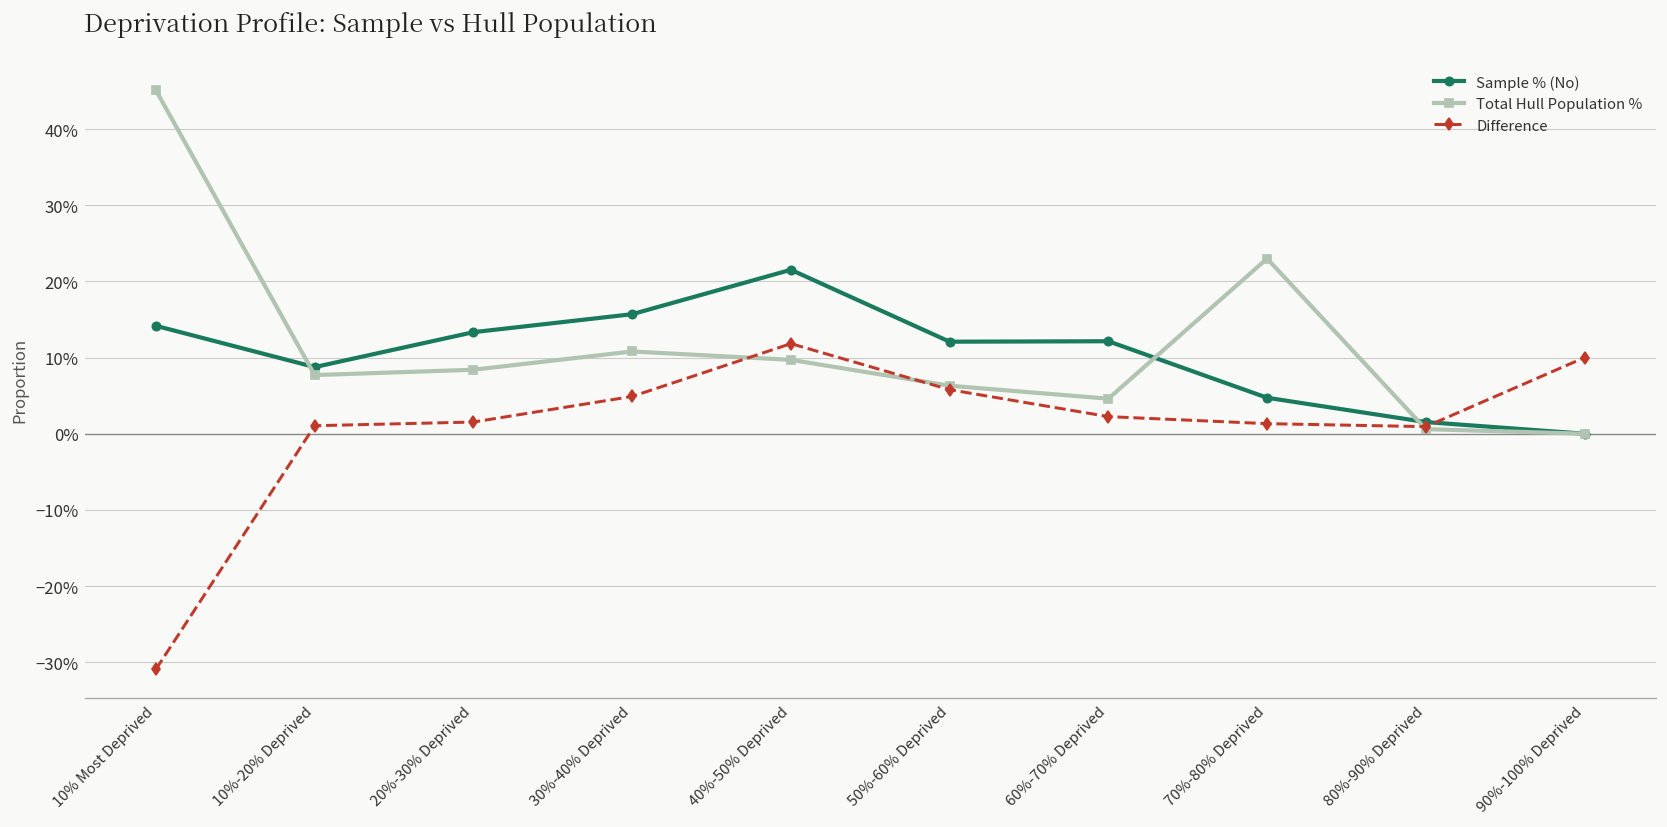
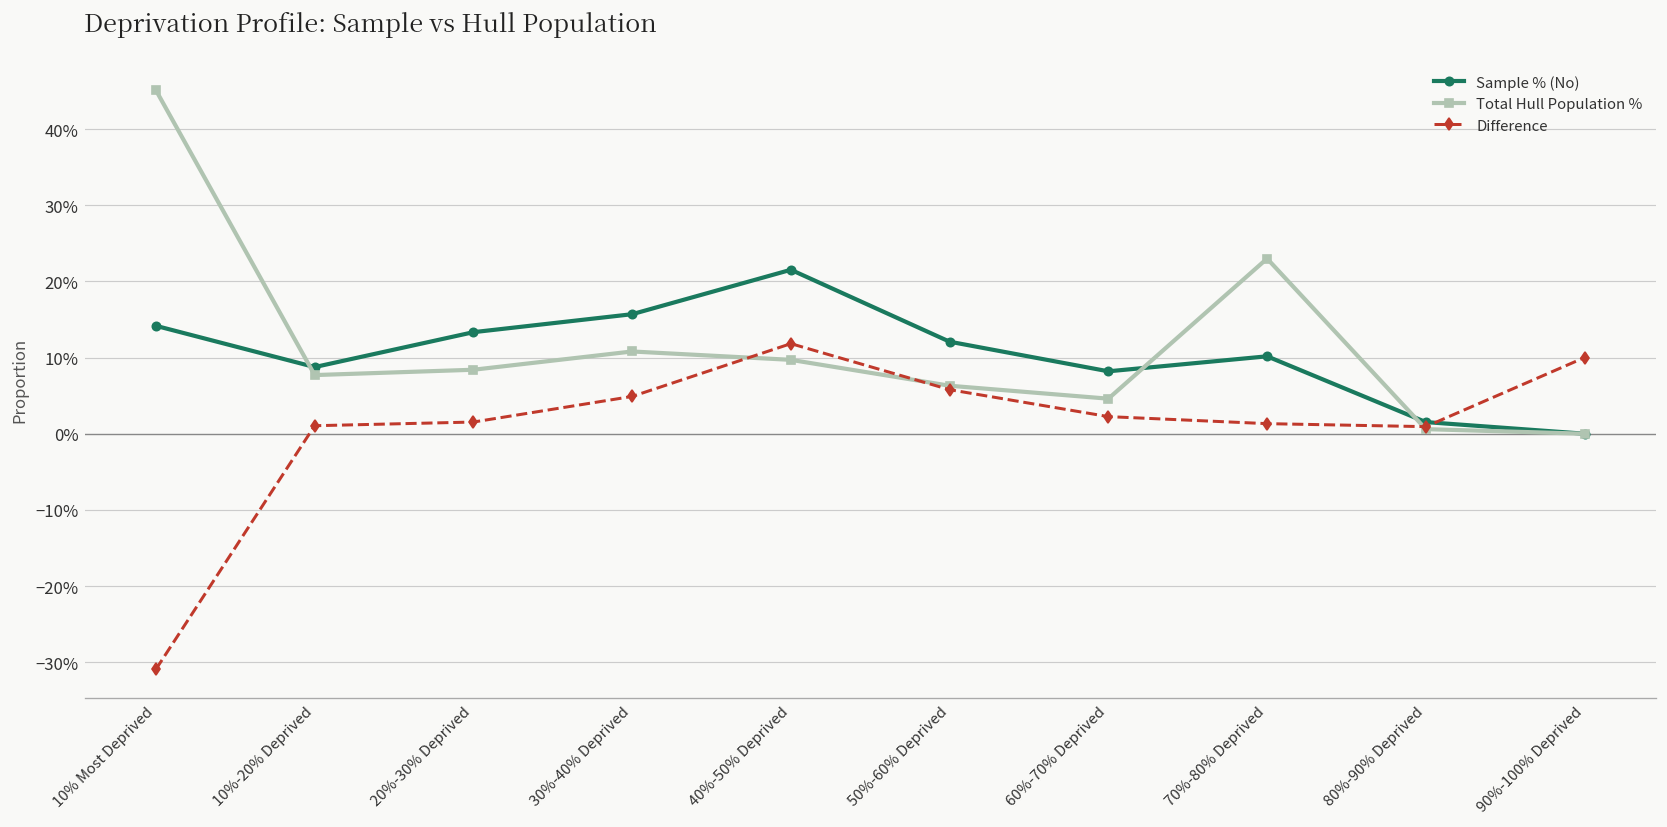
Sample % (No), 60%-70% Deprived: 12% -> 8%
Sample % (No), 70%-80% Deprived: 5% -> 10%
